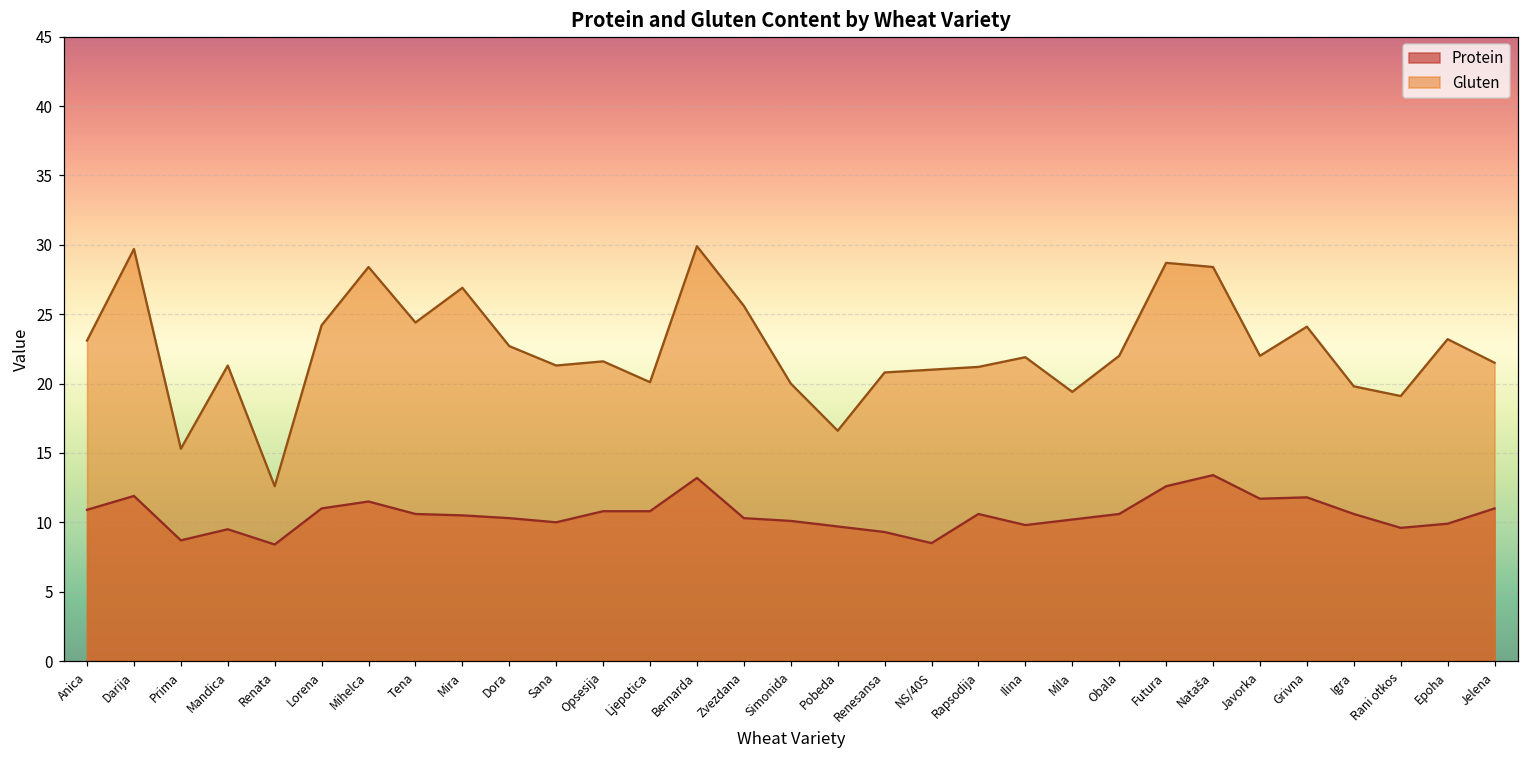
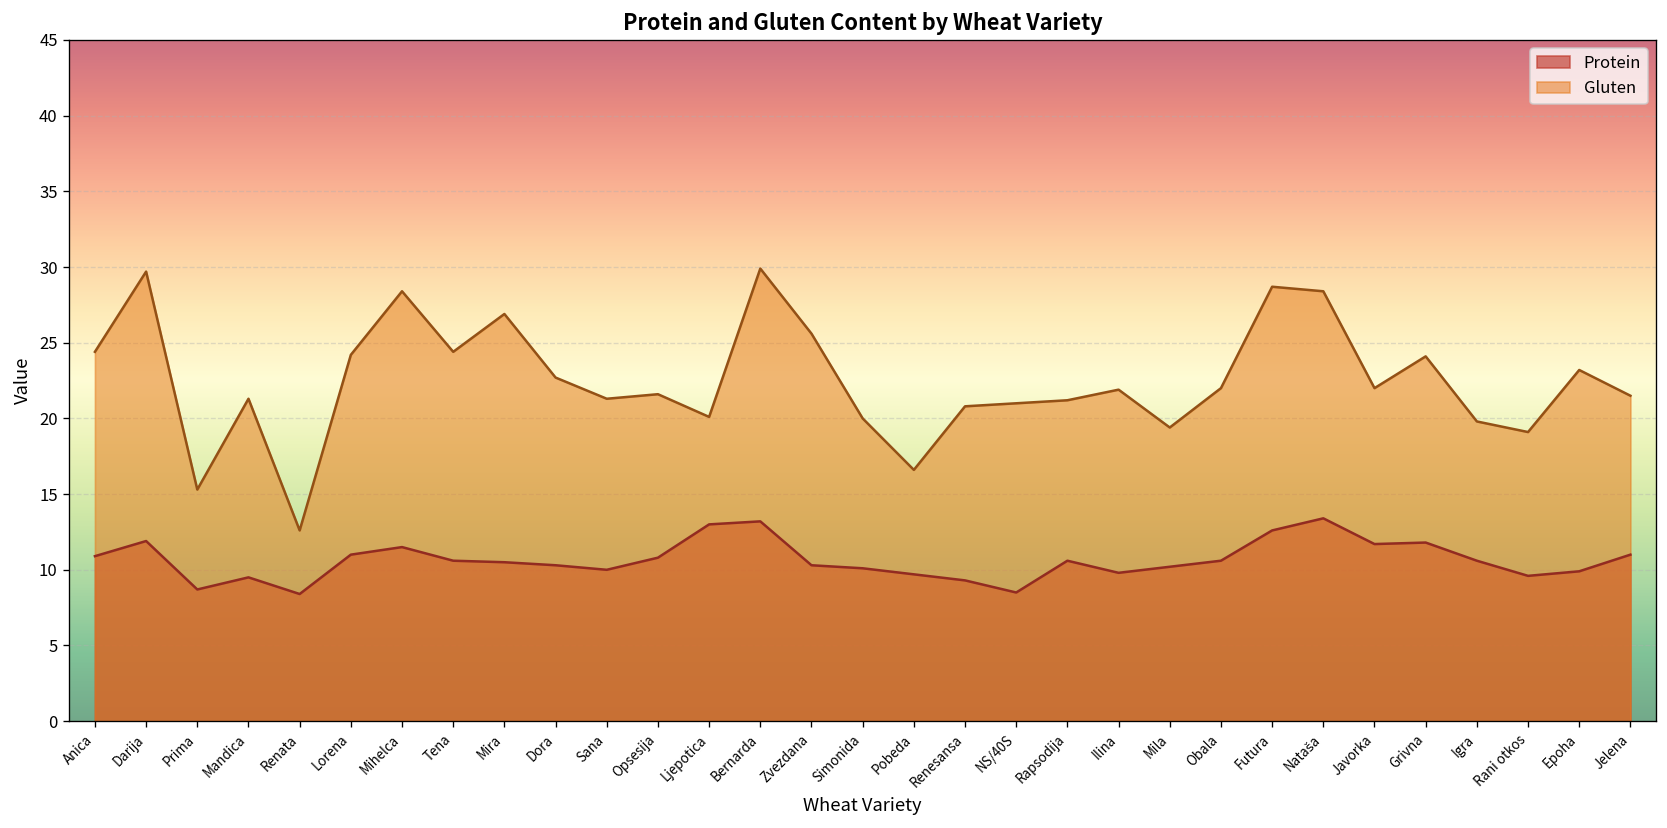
Gluten, Anica: 23.1 -> 24.4
Protein, Ljepotica: 10.8 -> 13.0
